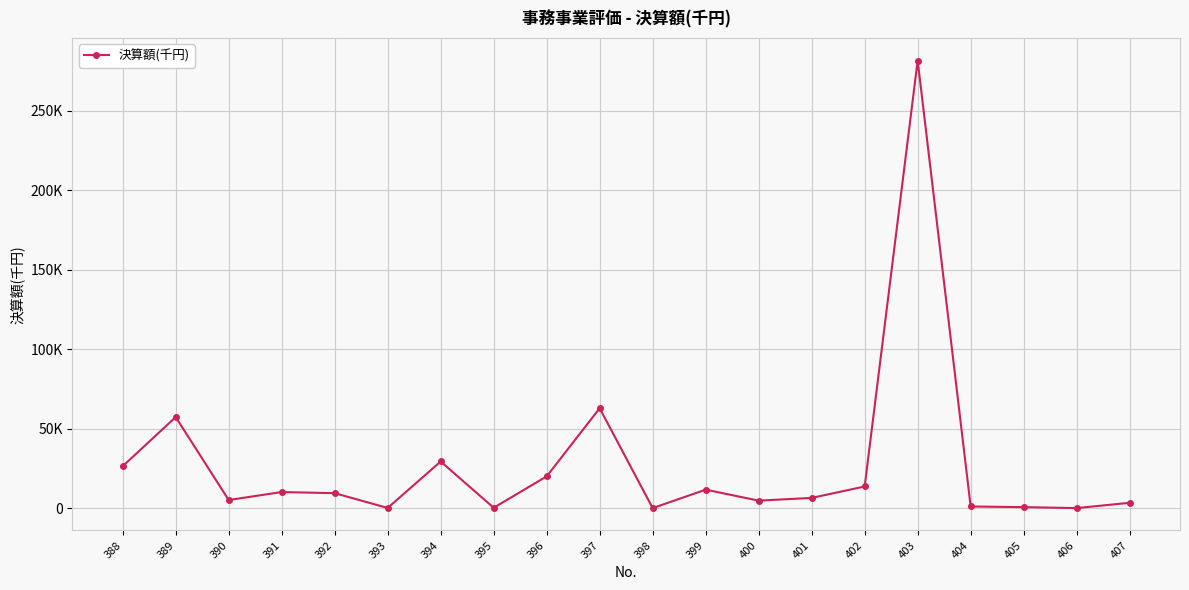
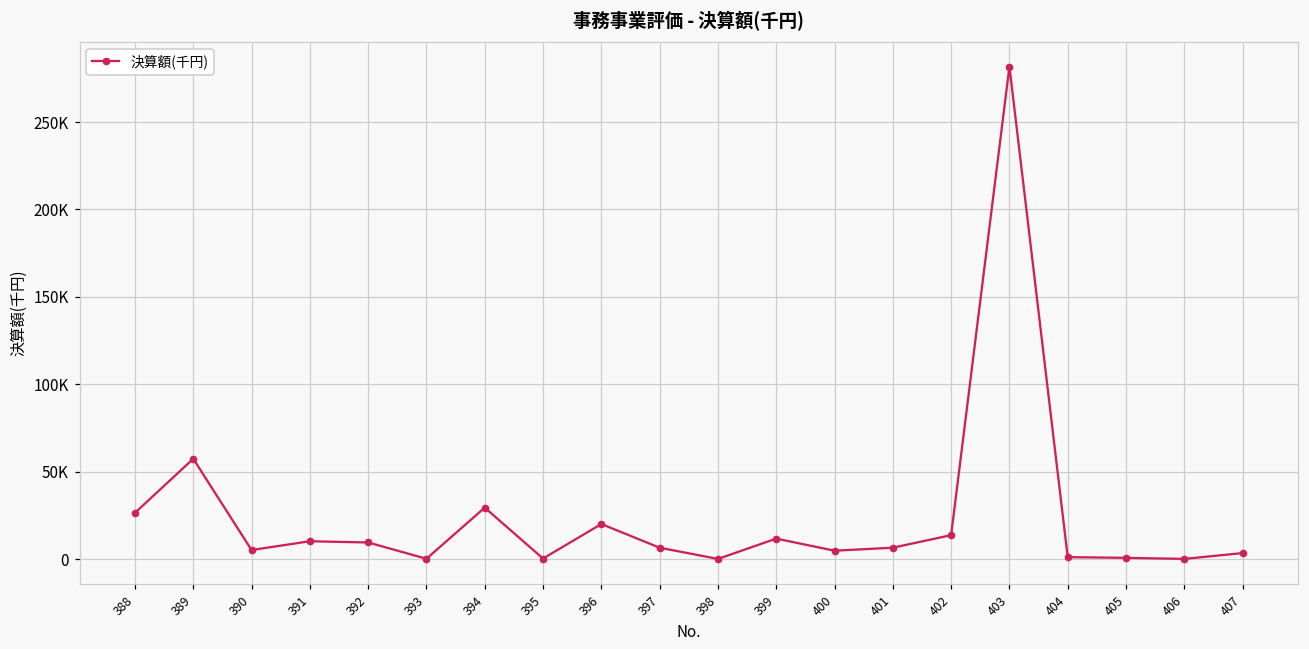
397: 63000 -> 6000
